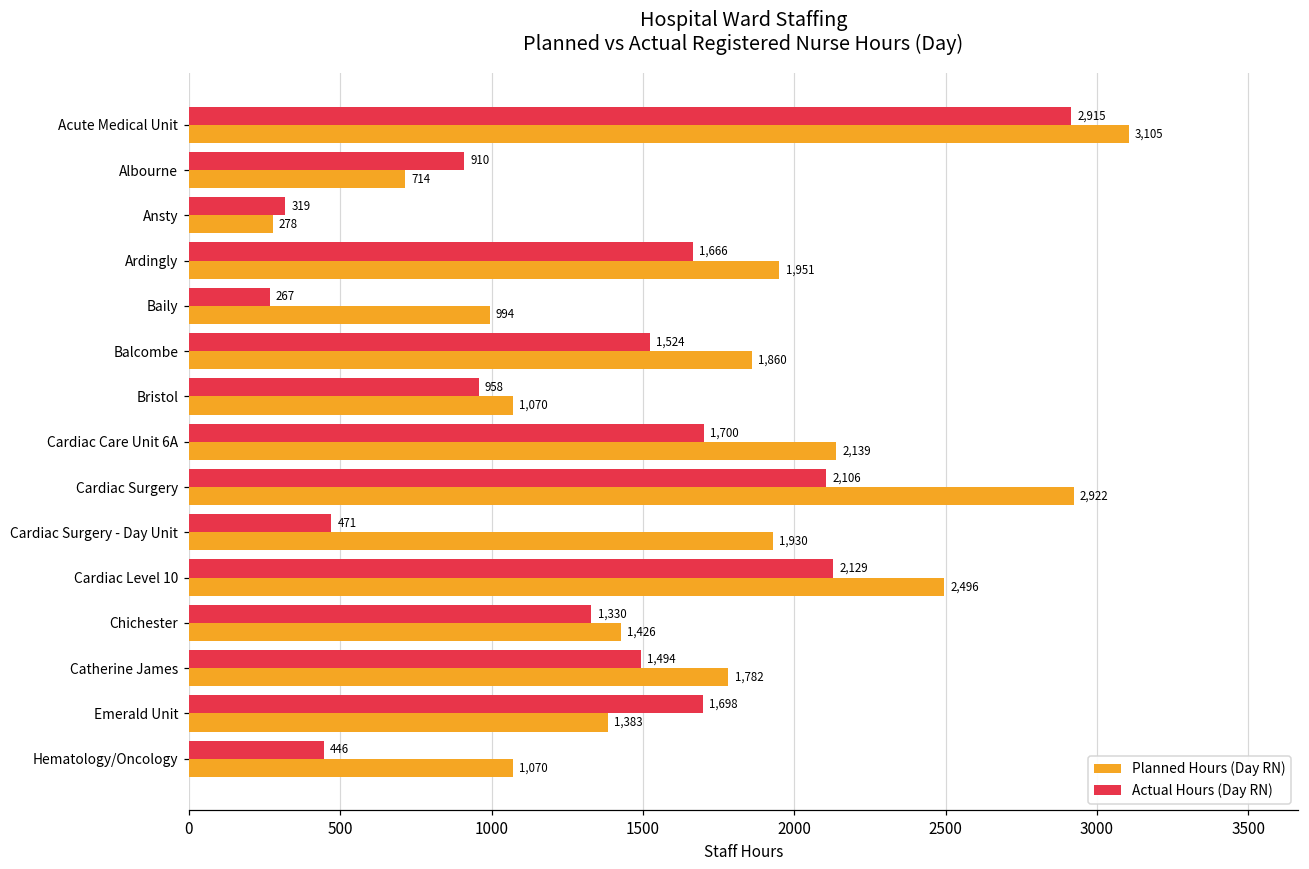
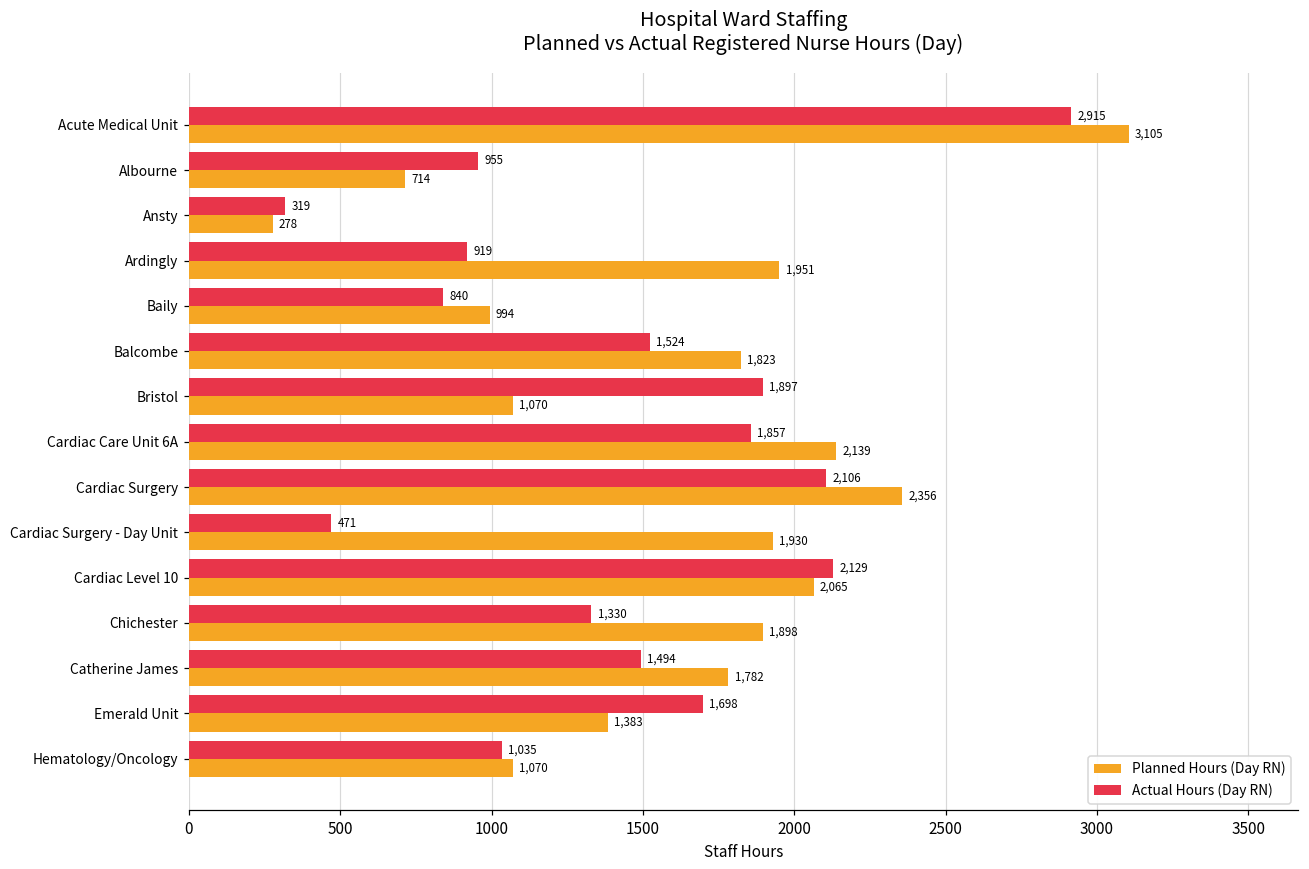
Actual Hours (Day RN), Albourne: 910 -> 955
Actual Hours (Day RN), Ardingly: 1,666 -> 919
Actual Hours (Day RN), Baily: 267 -> 840
Planned Hours (Day RN), Balcombe: 1,860 -> 1,823
Actual Hours (Day RN), Bristol: 958 -> 1,897
Actual Hours (Day RN), Cardiac Care Unit 6A: 1,700 -> 1,857
Planned Hours (Day RN), Cardiac Surgery: 2,922 -> 2,356
Planned Hours (Day RN), Cardiac Level 10: 2,496 -> 2,065
Planned Hours (Day RN), Chichester: 1,426 -> 1,898
Actual Hours (Day RN), Hematology/Oncology: 446 -> 1,035
